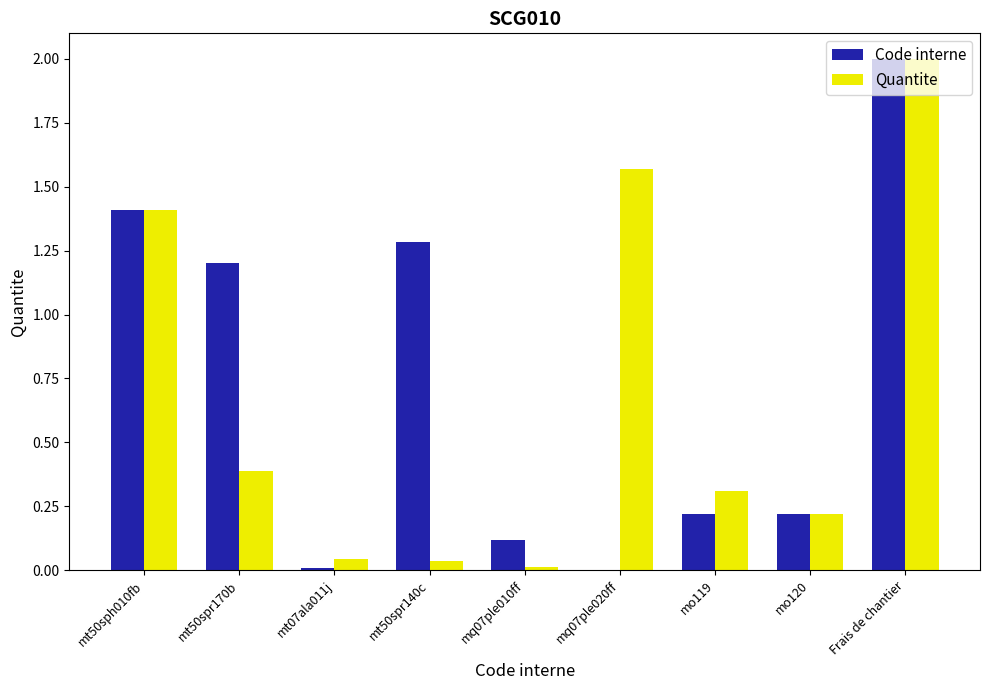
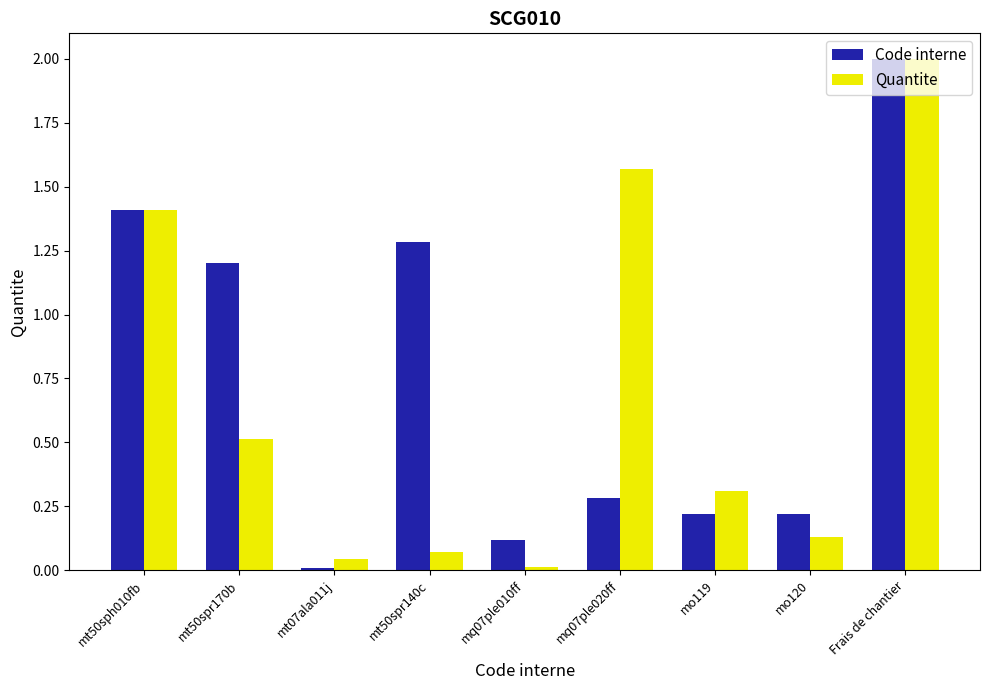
Quantite, mt50spr170b: 0.39 -> 0.51
Quantite, mt50spr140c: 0.04 -> 0.07
Code interne, mq07ple020ff: 0.00 -> 0.28
Quantite, mo120: 0.22 -> 0.13
